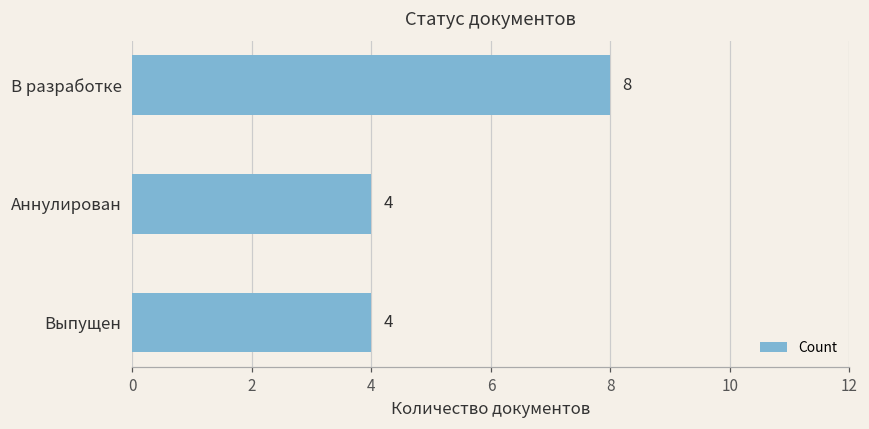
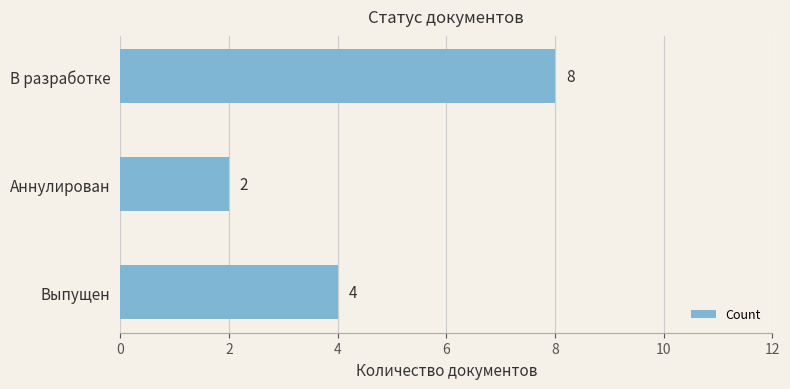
Аннулирован: 4 -> 2
